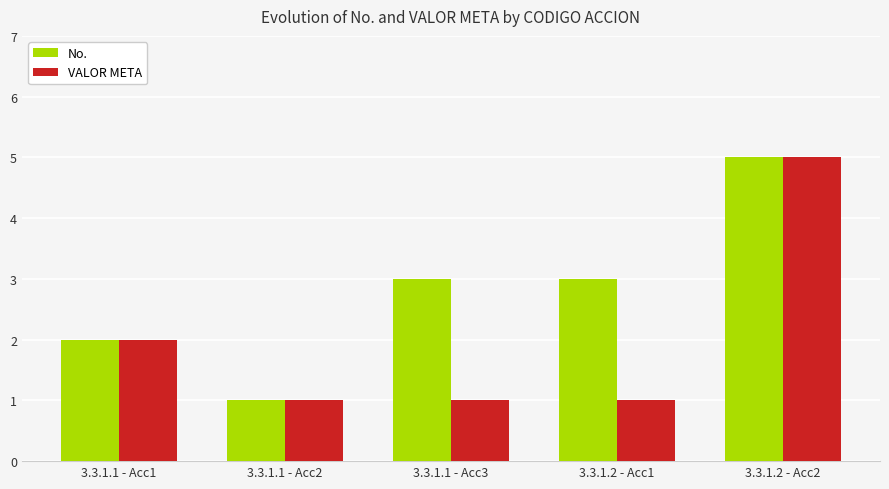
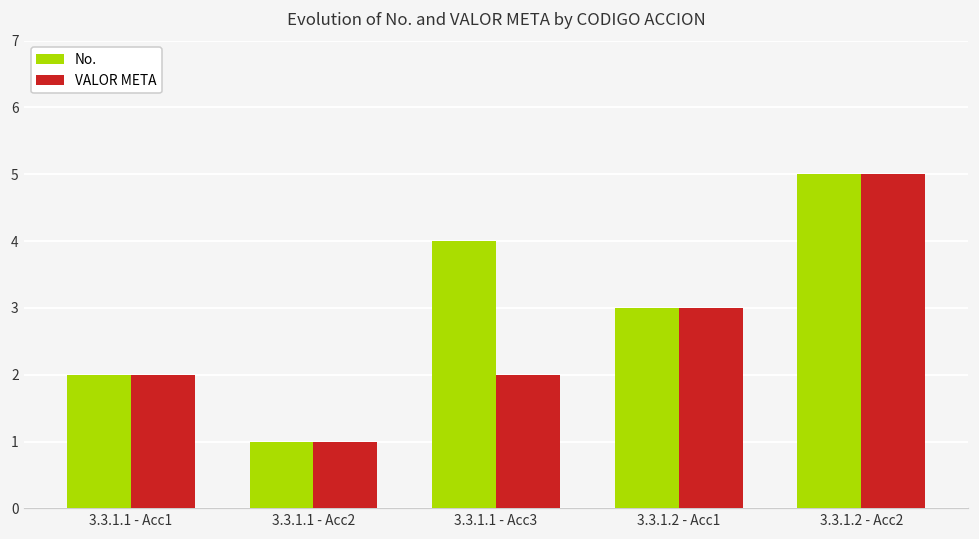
No., 3.3.1.1 - Acc3: 3 -> 4
VALOR META, 3.3.1.1 - Acc3: 1 -> 2
VALOR META, 3.3.1.2 - Acc1: 1 -> 3
